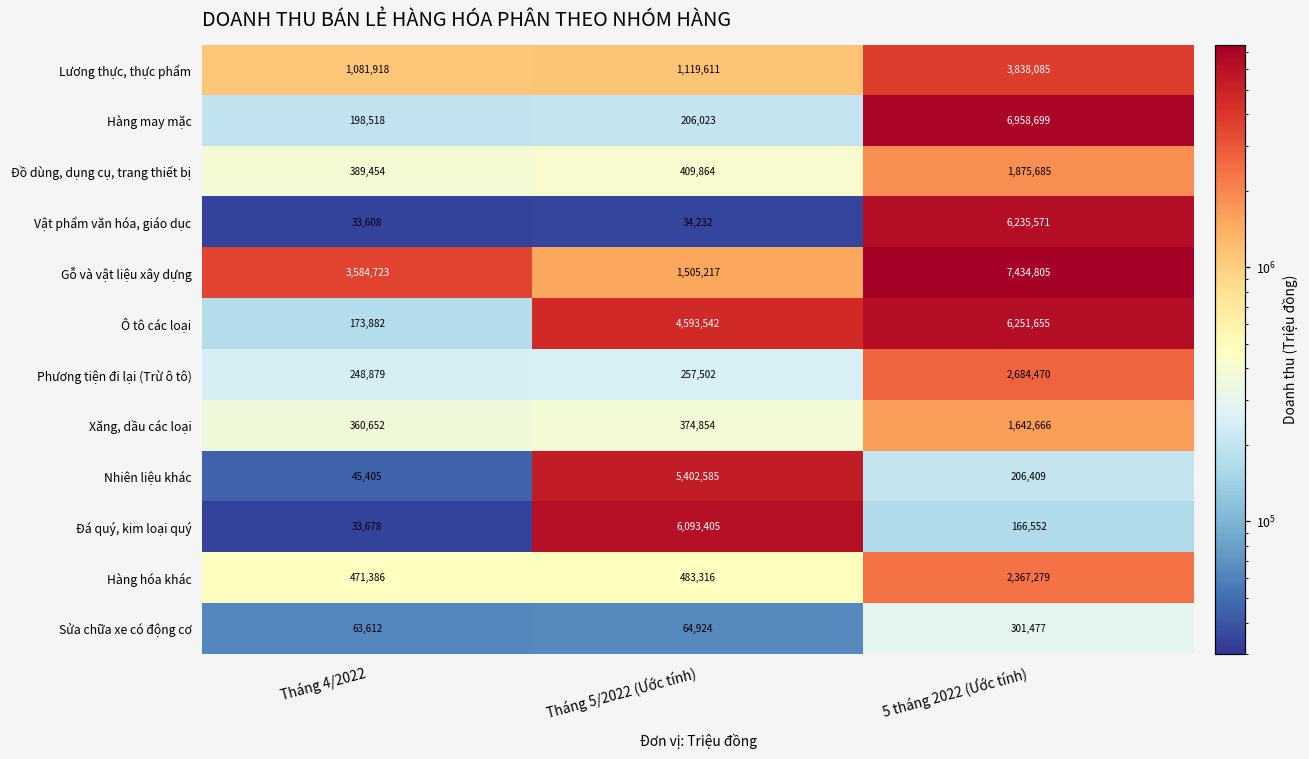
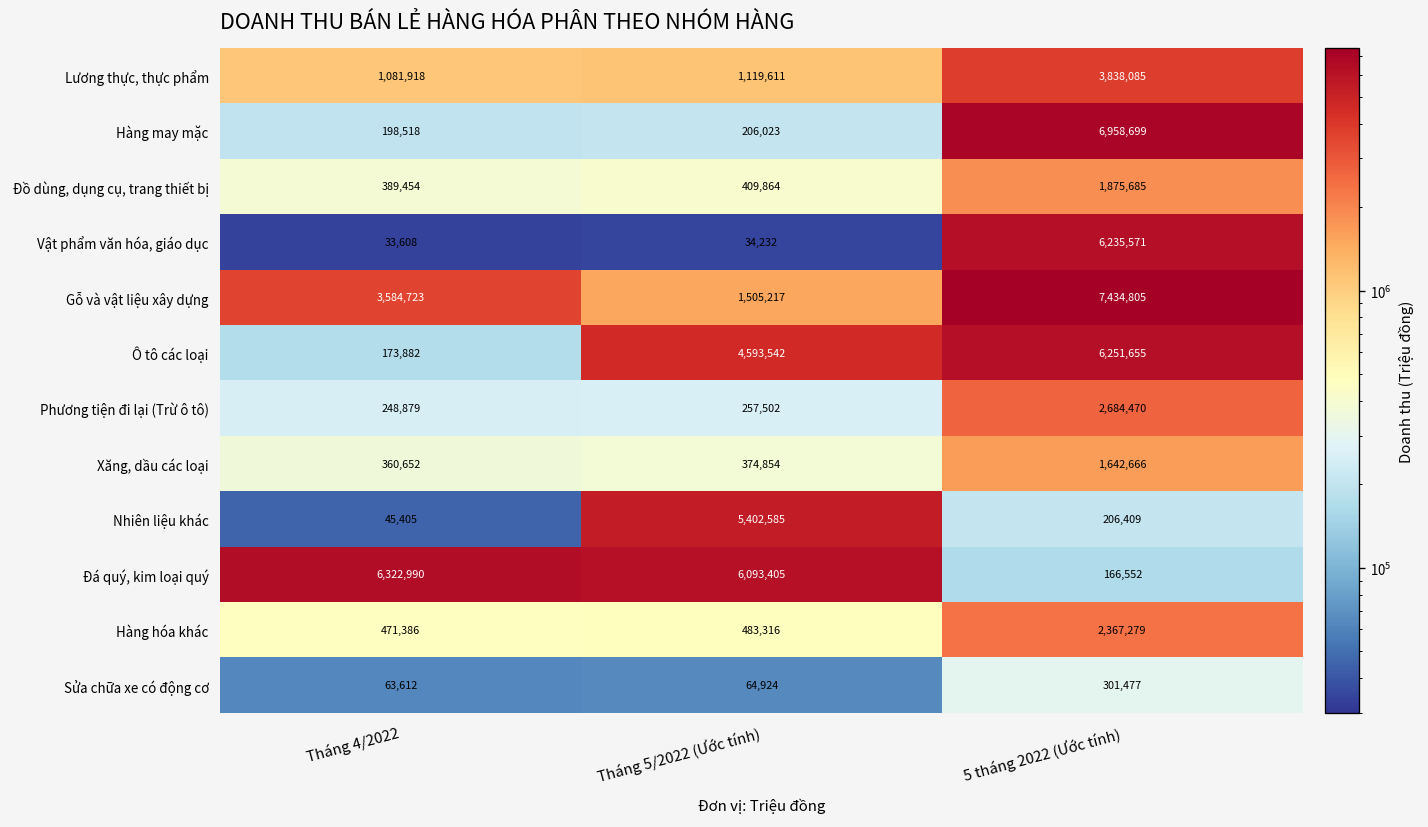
Đá quý, kim loại quý, Tháng 4/2022: 33,678 -> 6,322,990
